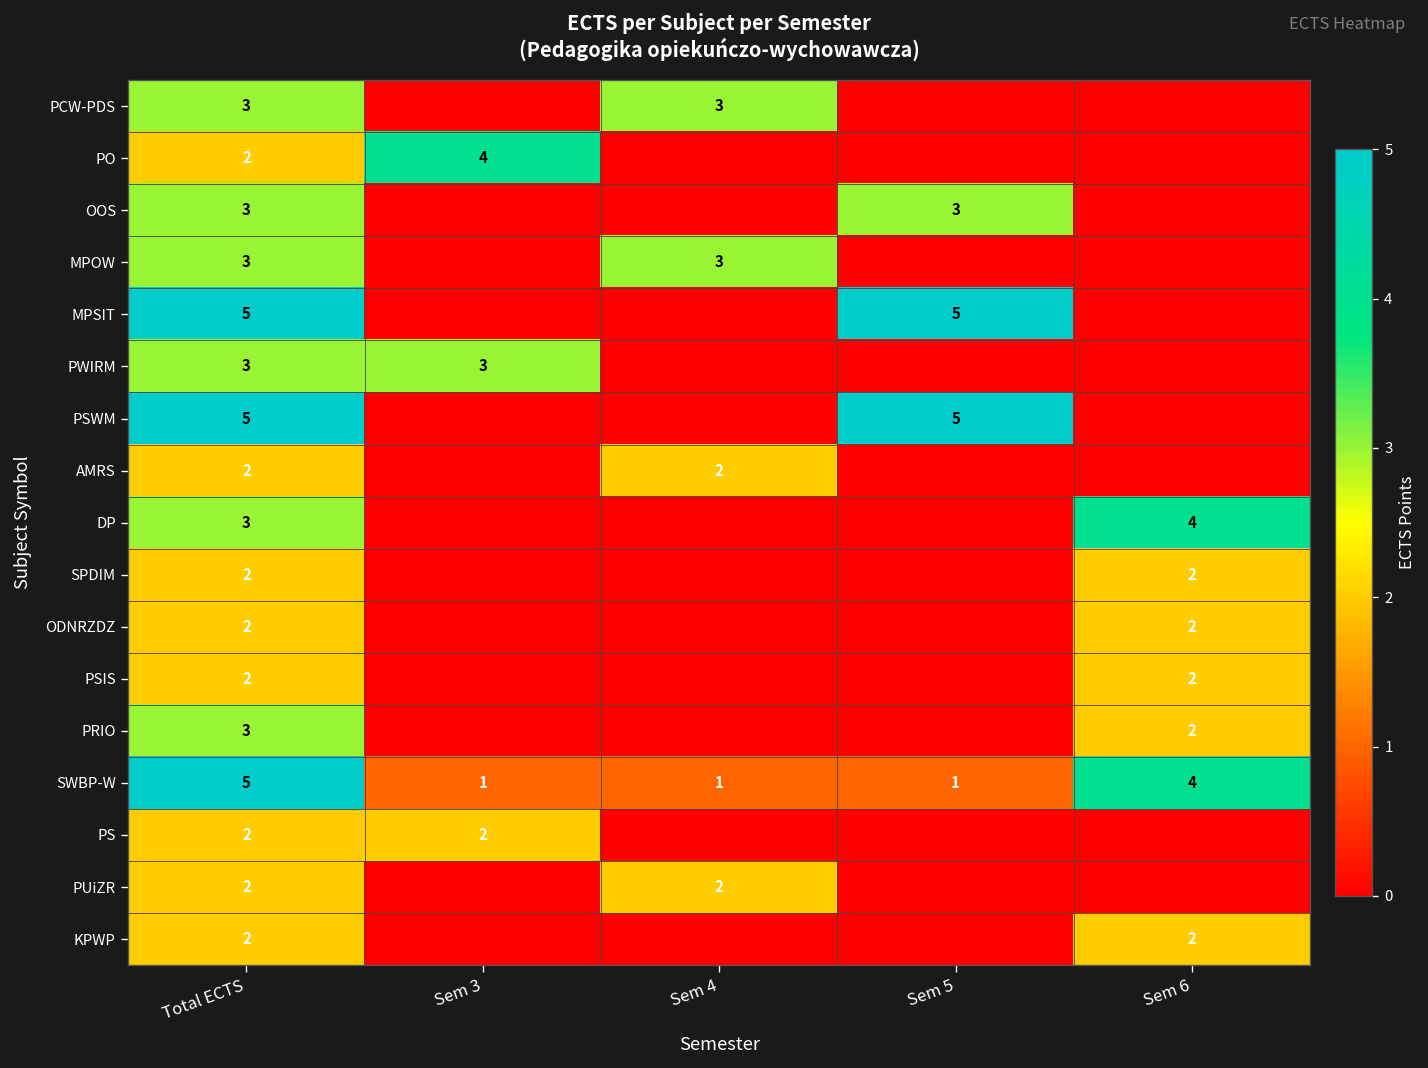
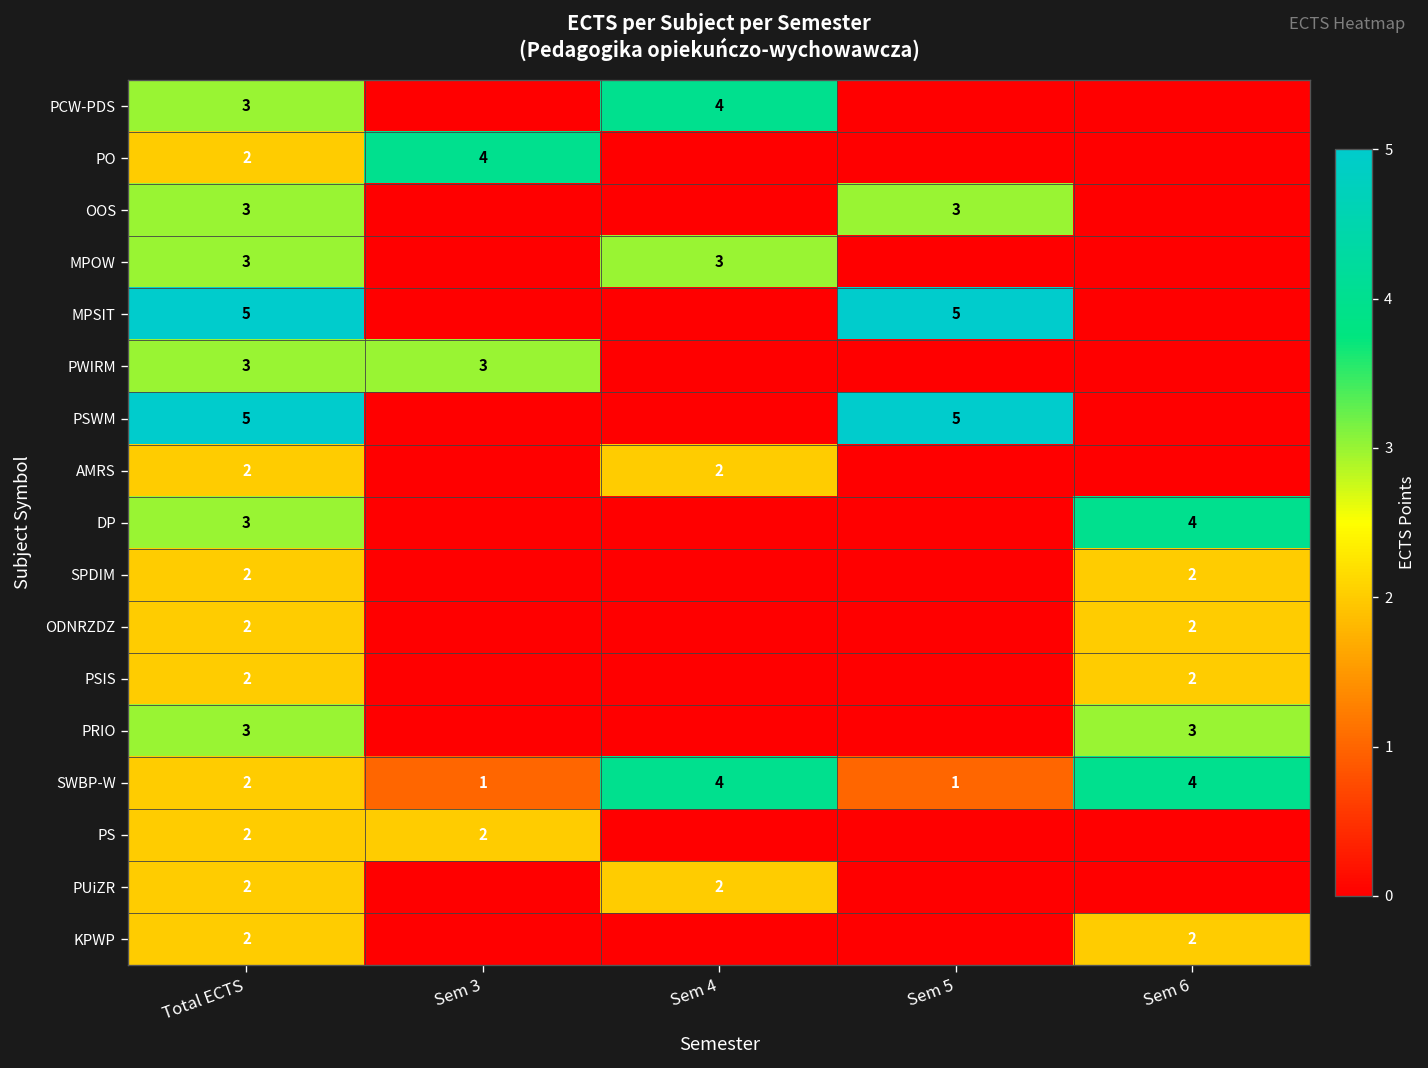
PCW-PDS, Sem 4: 3 -> 4
PRIO, Sem 6: 2 -> 3
SWBP-W, Total ECTS: 5 -> 2
SWBP-W, Sem 4: 1 -> 4
